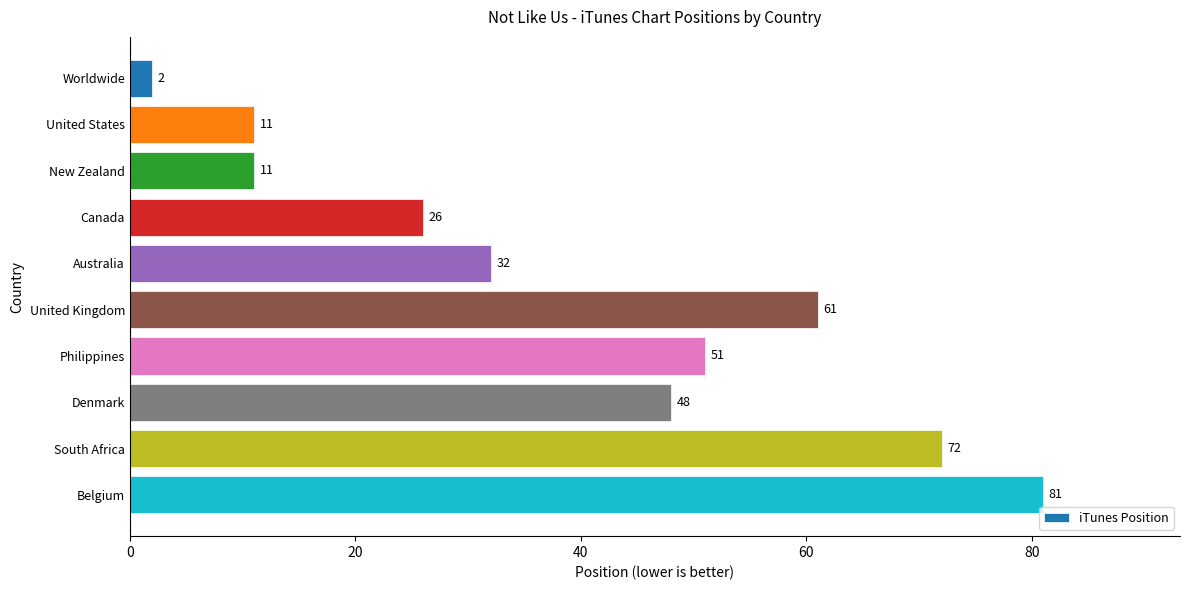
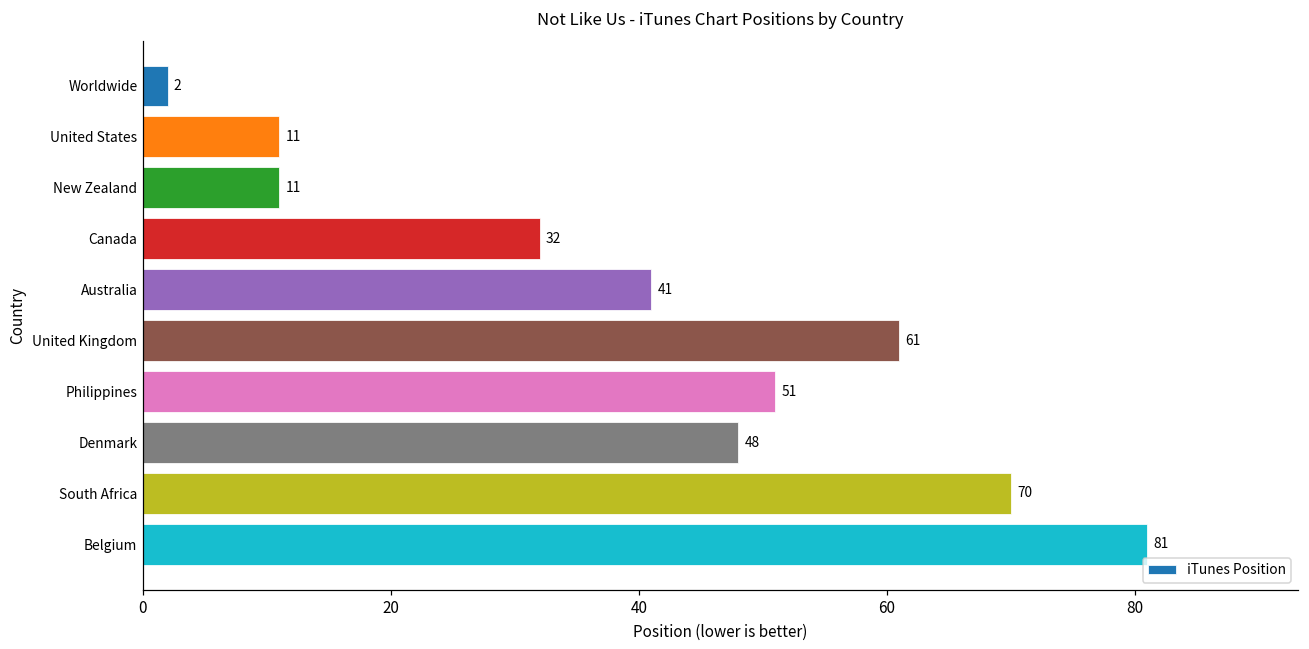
Canada: 26 -> 32
Australia: 32 -> 41
South Africa: 72 -> 70
